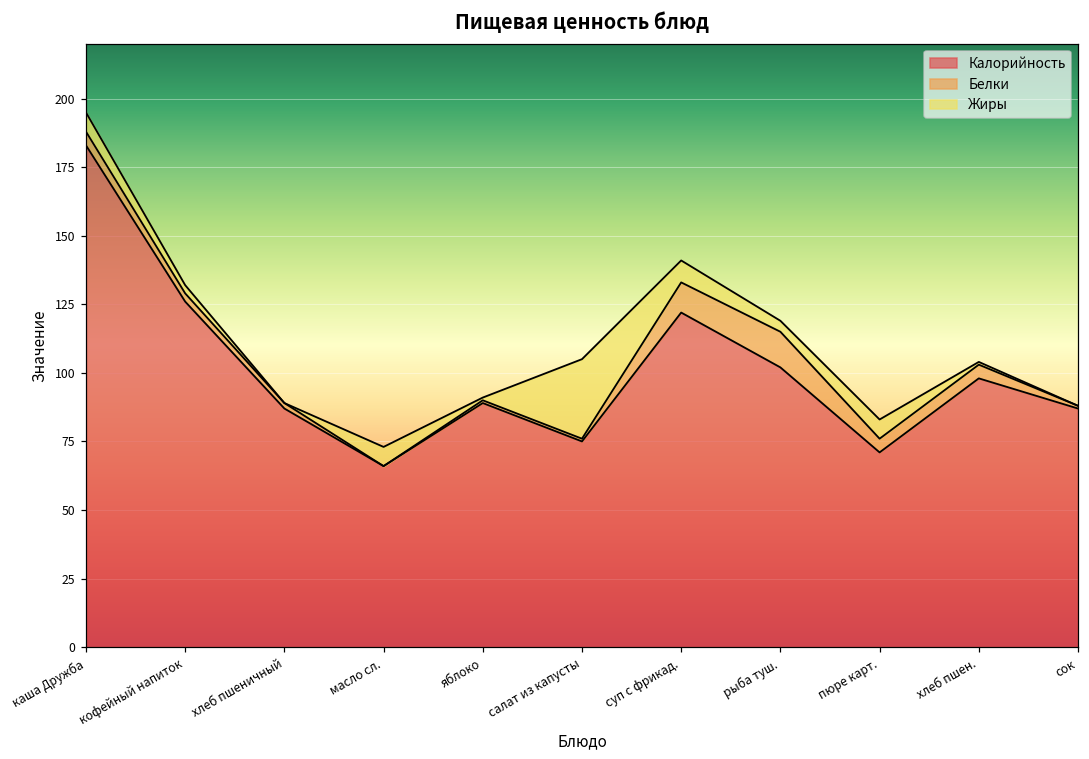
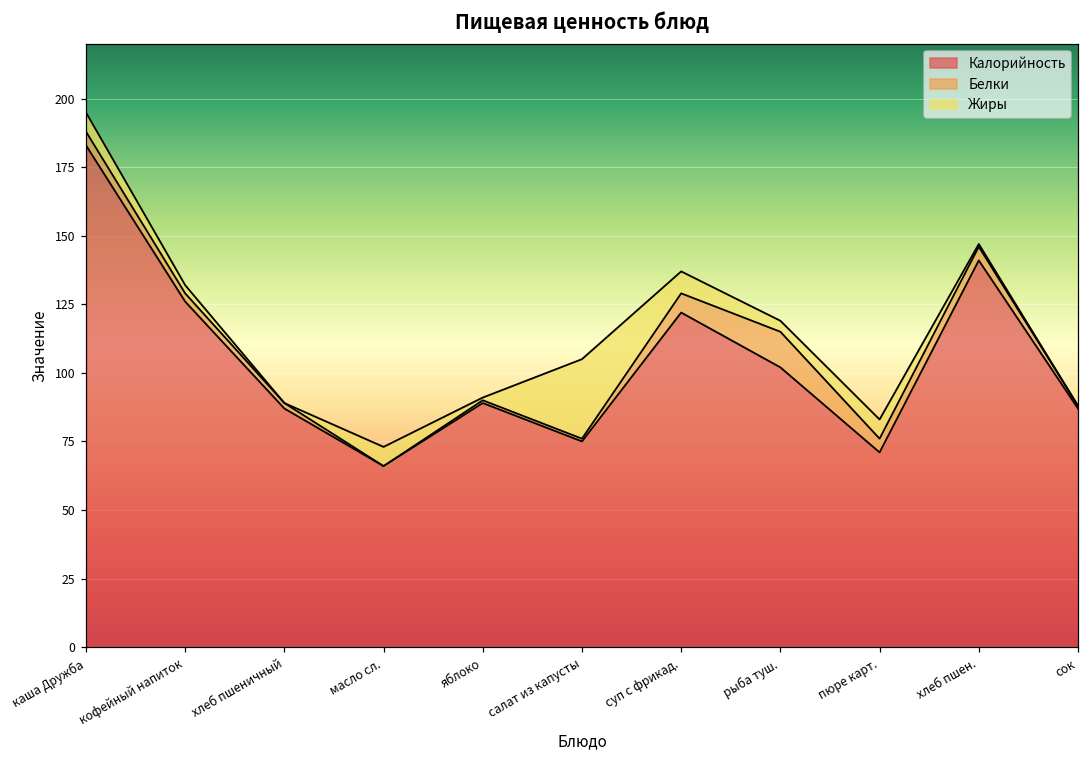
Белки, суп с фрикад.: 11 -> 7
Калорийность, хлеб пшен.: 98 -> 141
